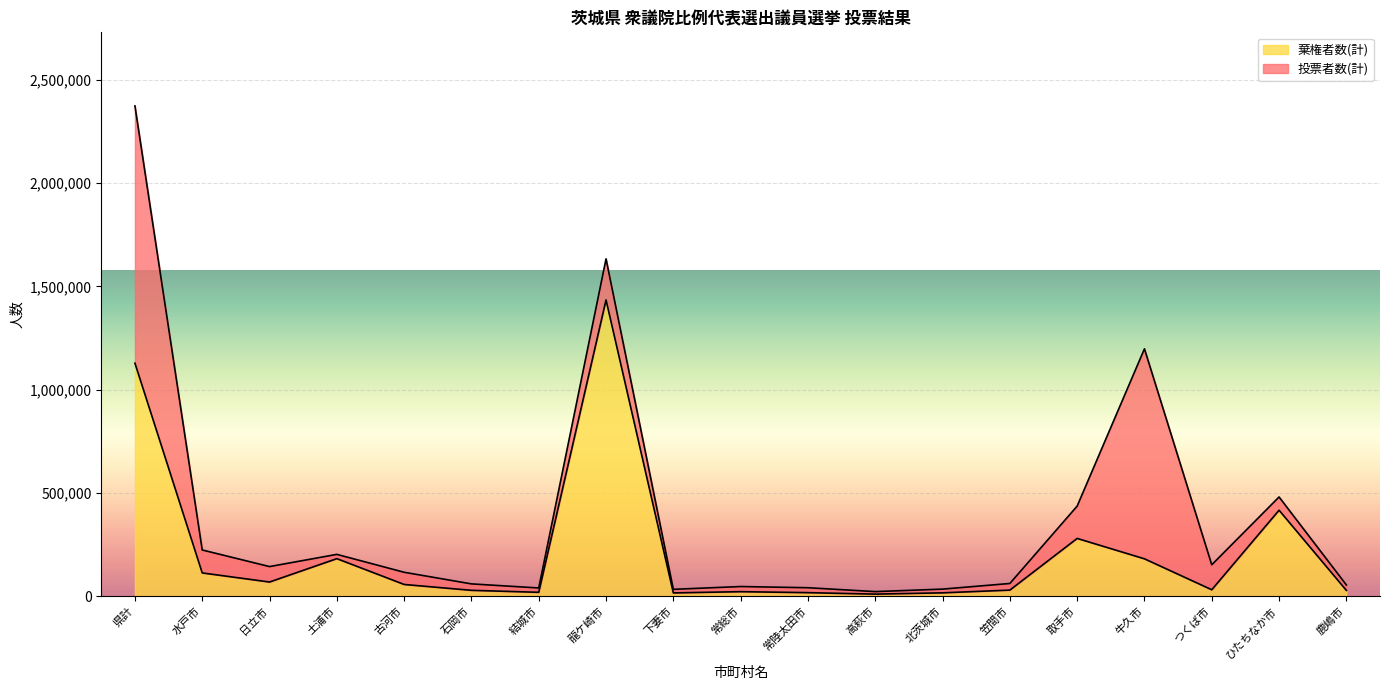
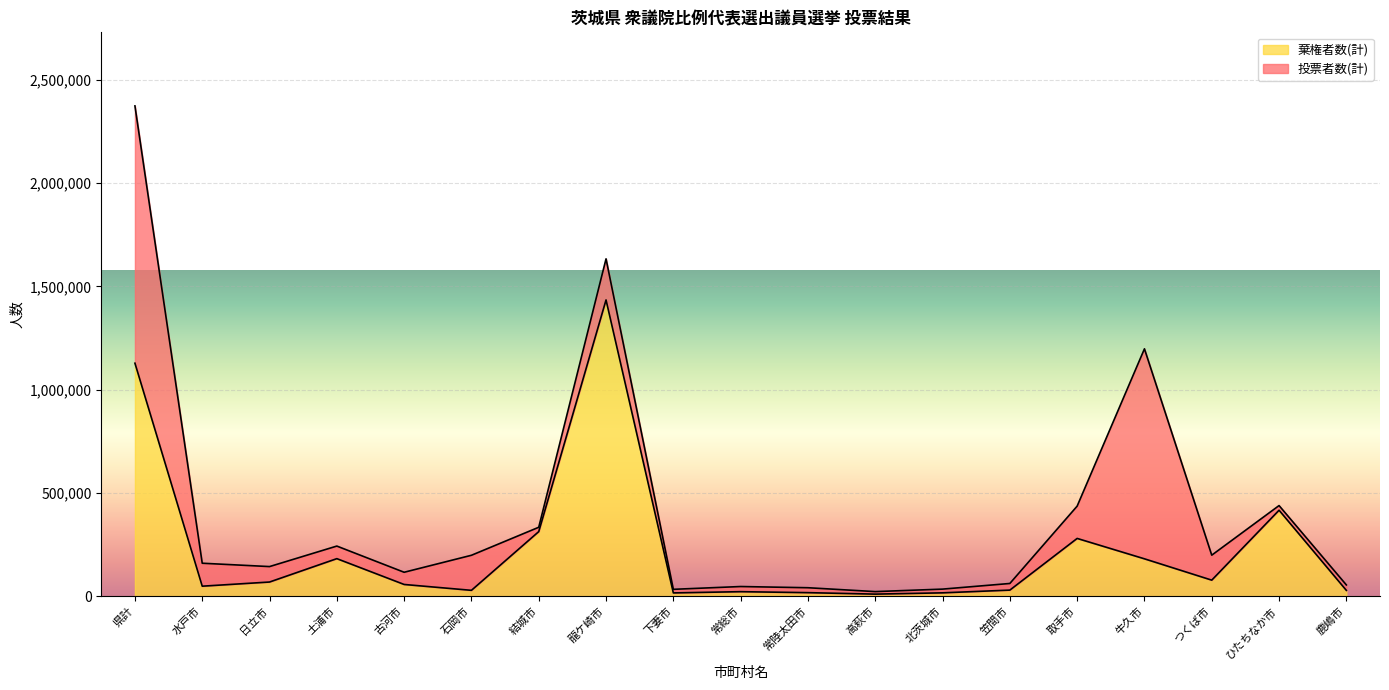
棄権者数(計), 水戸市: 110,000 -> 50,000
投票者数(計), 土浦市: 20,000 -> 60,000
投票者数(計), 石岡市: 30,000 -> 170,000
棄権者数(計), 結城市: 20,000 -> 310,000
棄権者数(計), つくば市: 30,000 -> 80,000
投票者数(計), ひたちなか市: 60,000 -> 20,000
